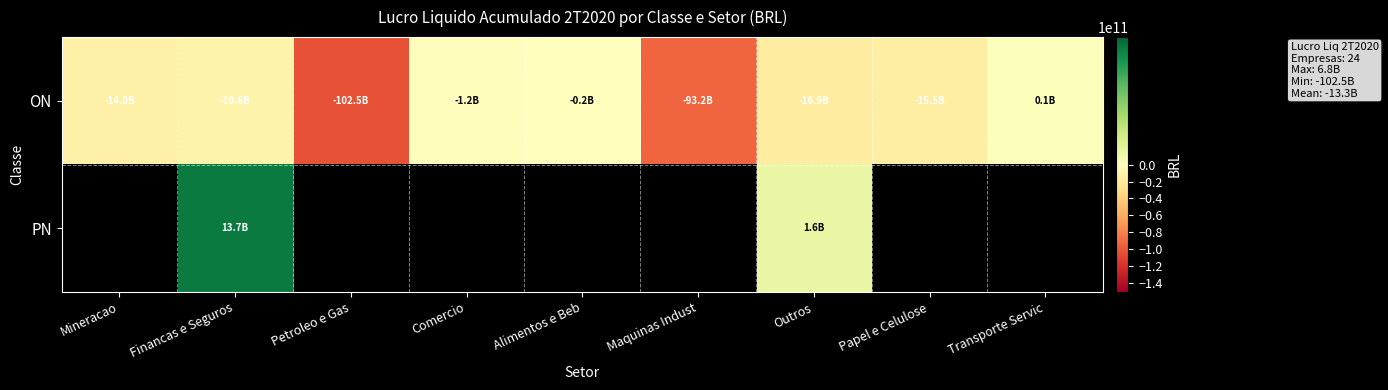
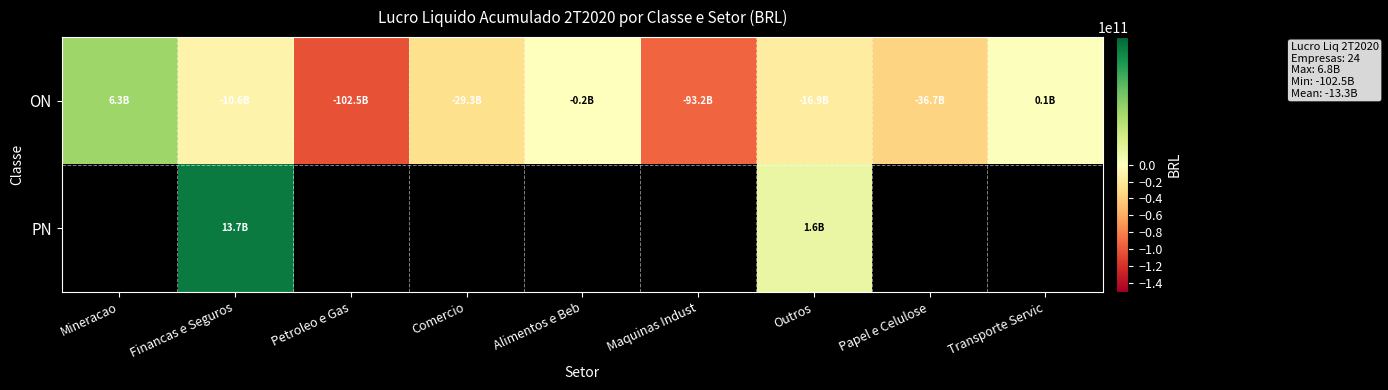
ON, Mineracao: -14.0B -> 6.3B
ON, Comercio: -1.2B -> -29.3B
ON, Papel e Celulose: -15.5B -> -36.7B
